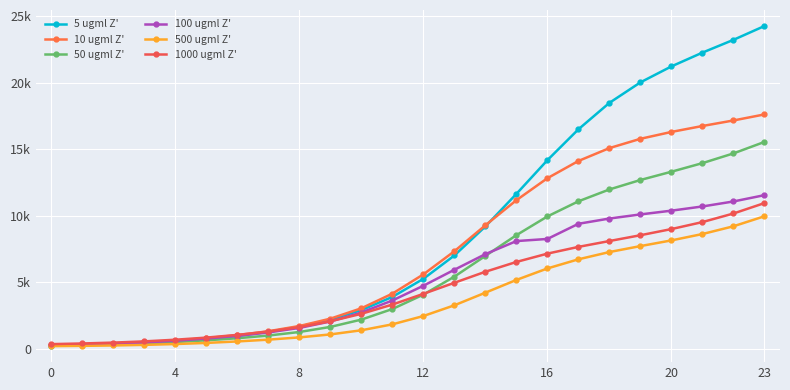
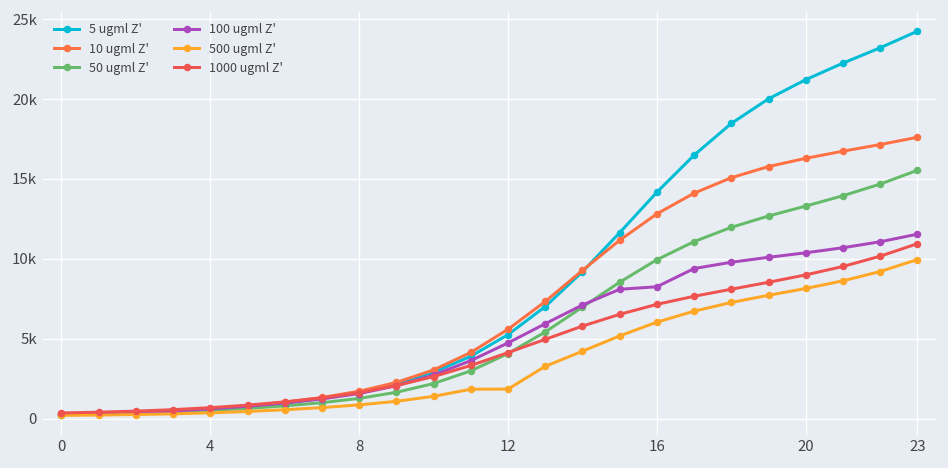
500 ugml Z', 12: 2500 -> 1800
